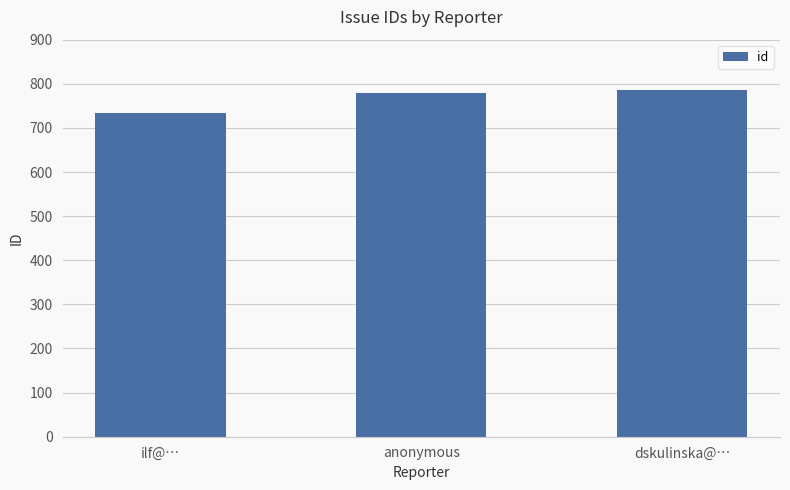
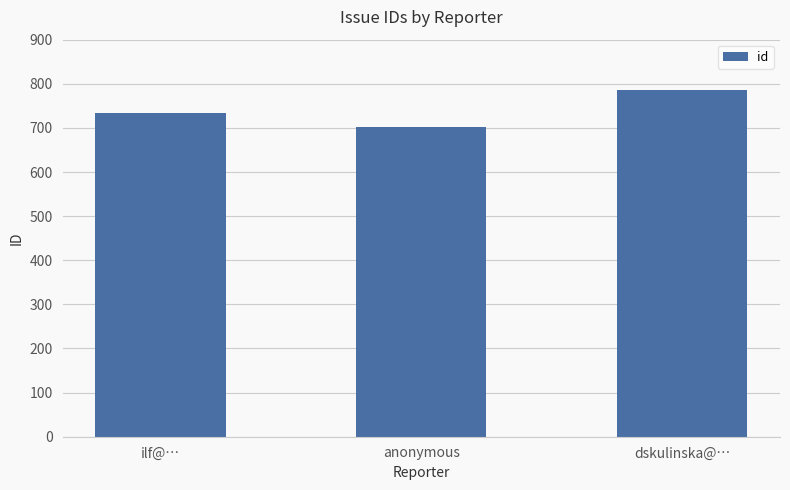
anonymous: 780 -> 700
